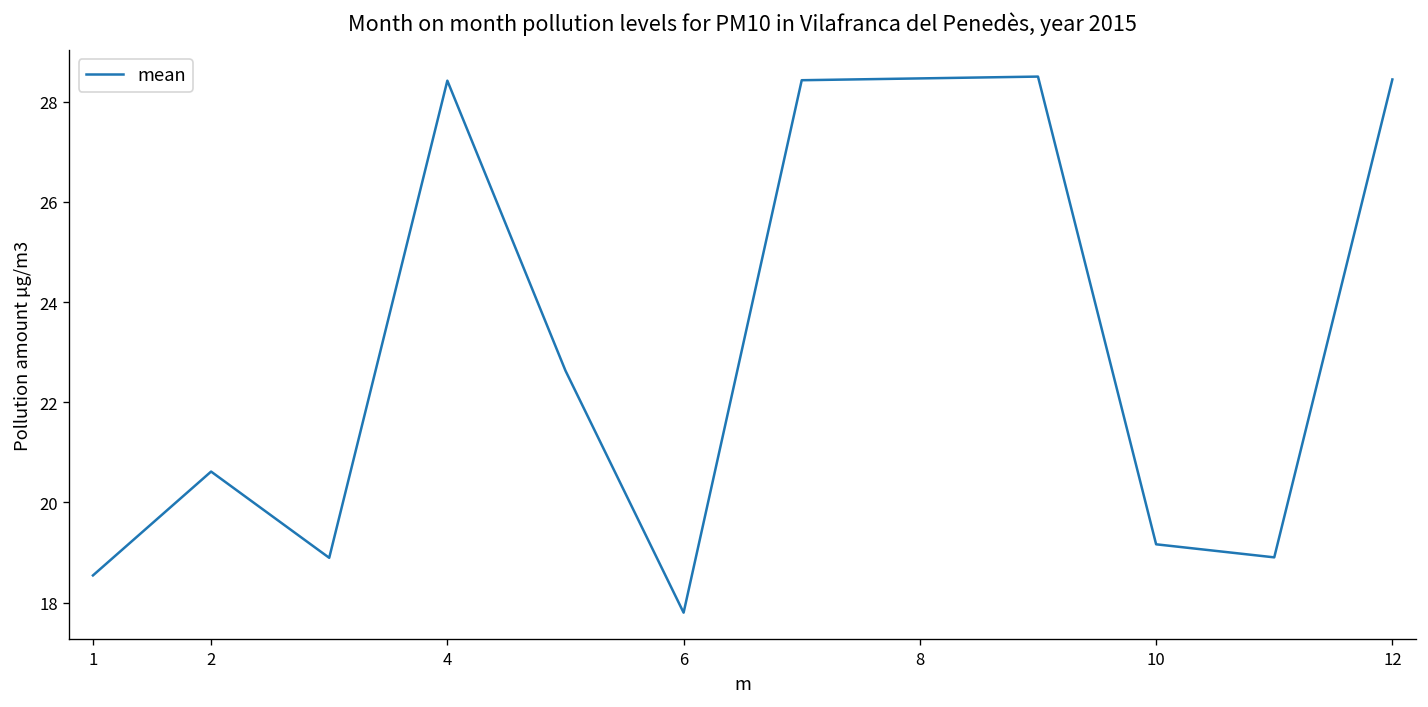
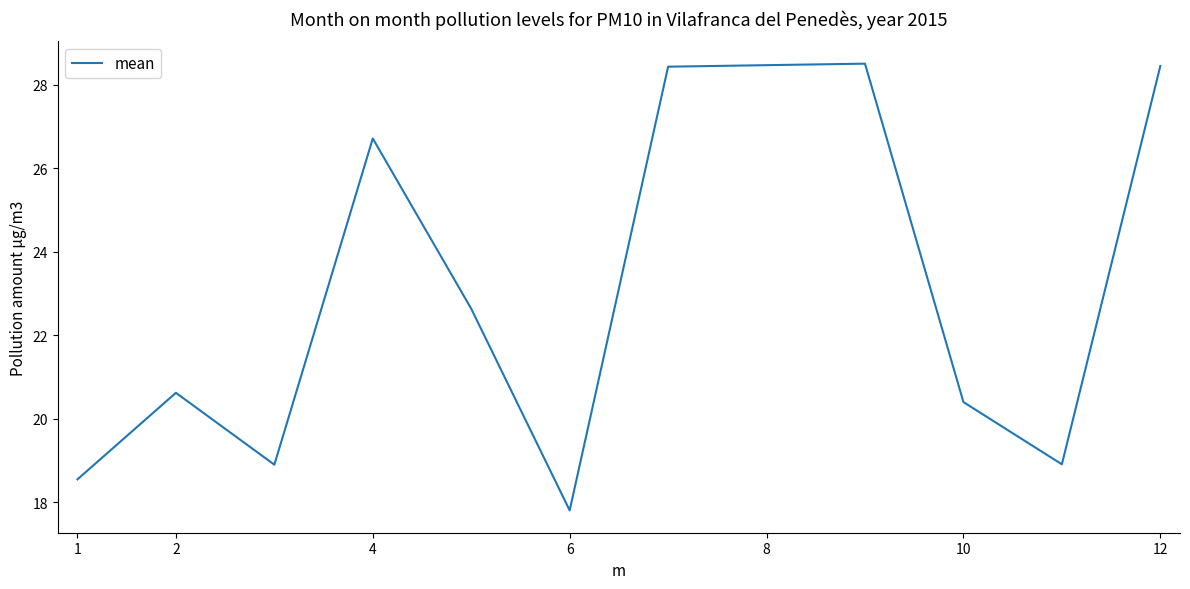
4: 28.4 -> 26.7
10: 19.2 -> 20.4
